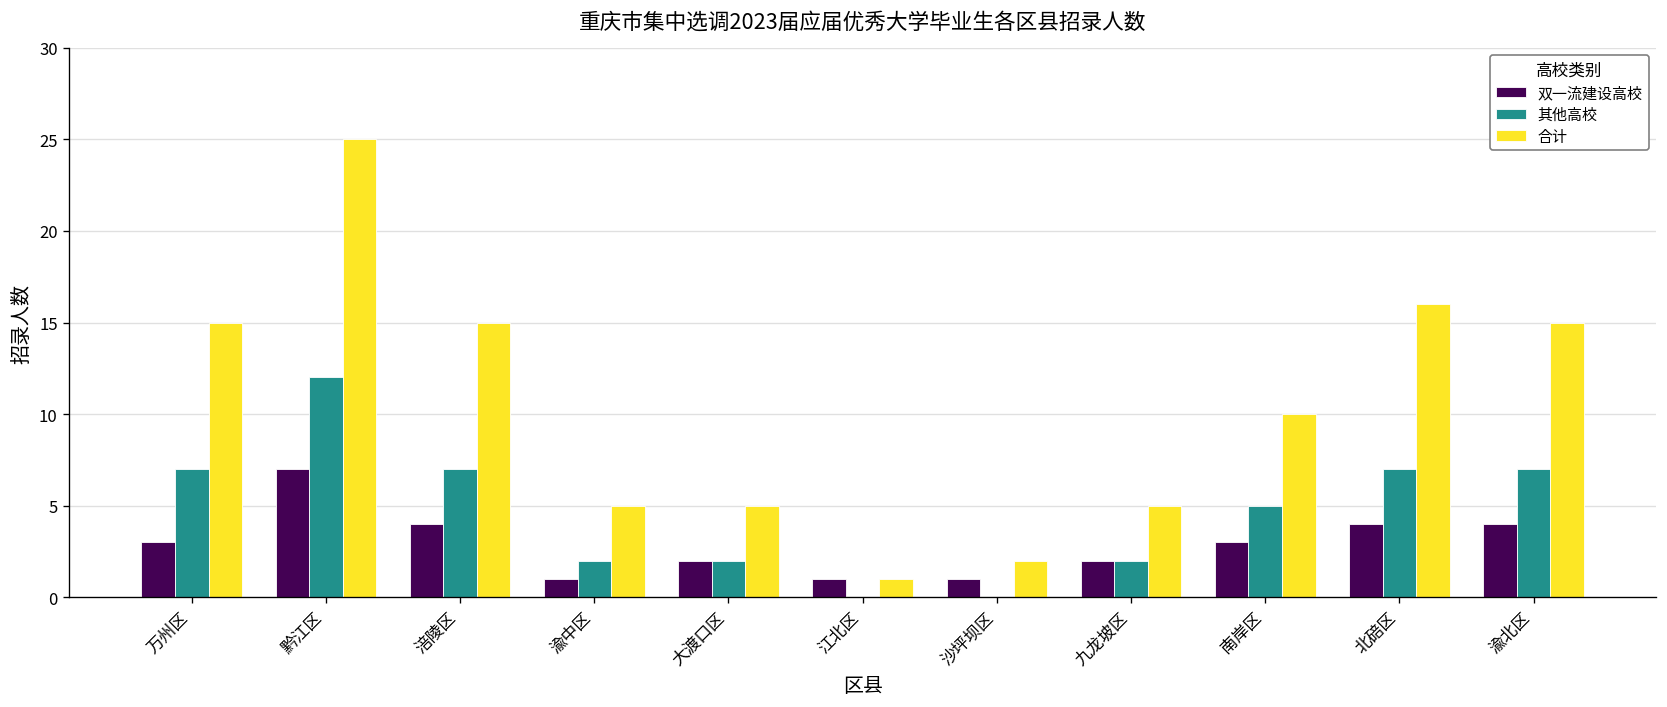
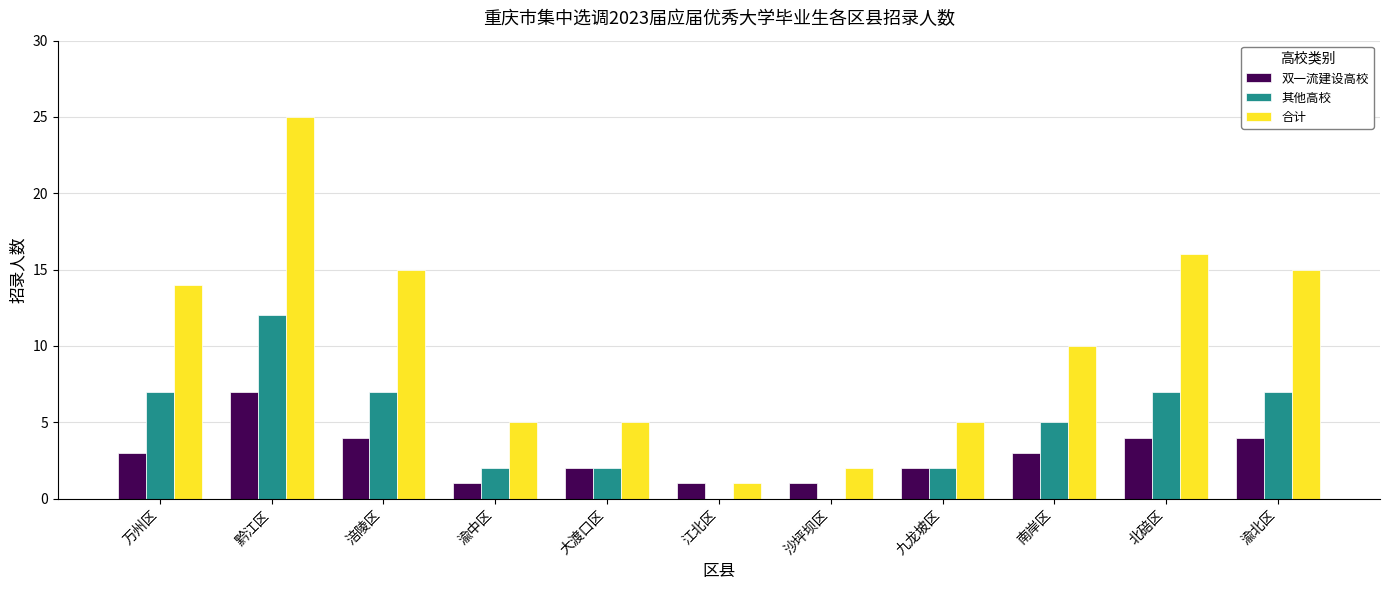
合计, 万州区: 15 -> 14
